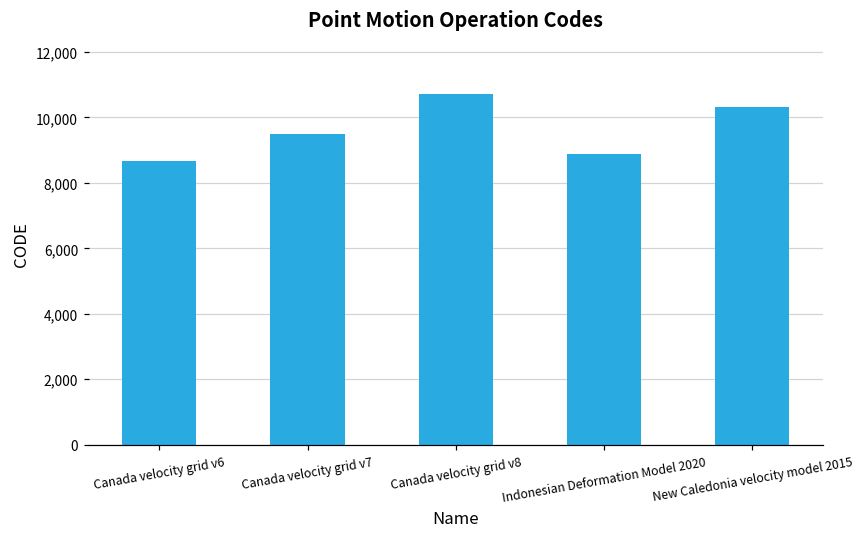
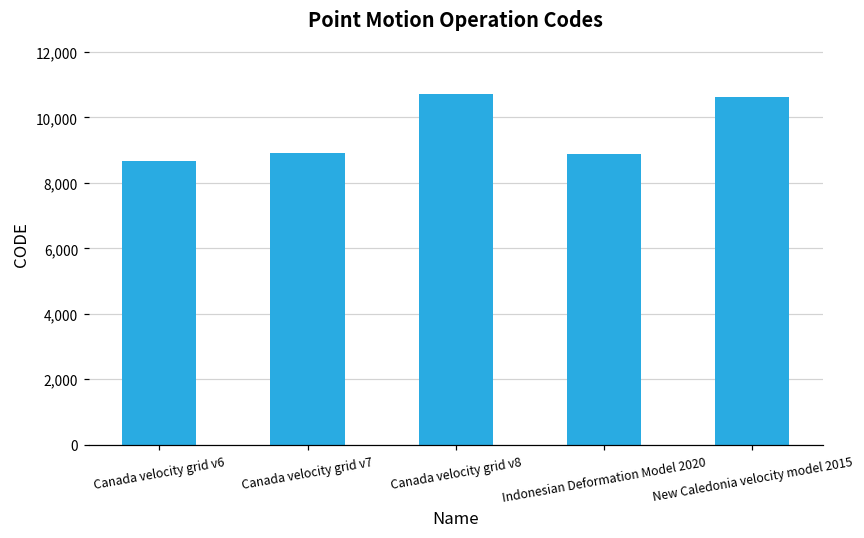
Canada velocity grid v7: 9,500 -> 8,900
New Caledonia velocity model 2015: 10,300 -> 10,600
